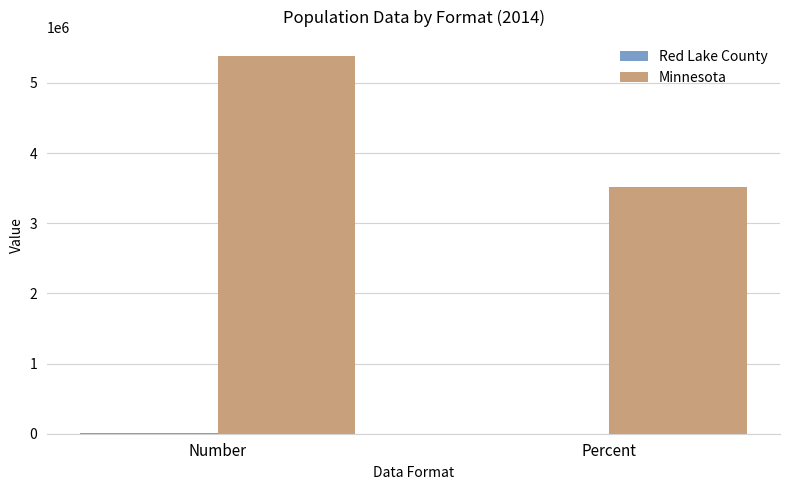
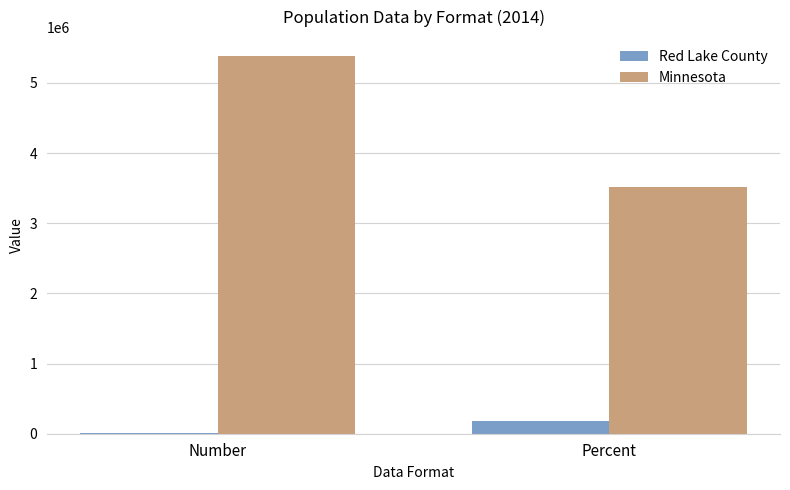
Red Lake County, Percent: 0 -> 200000
